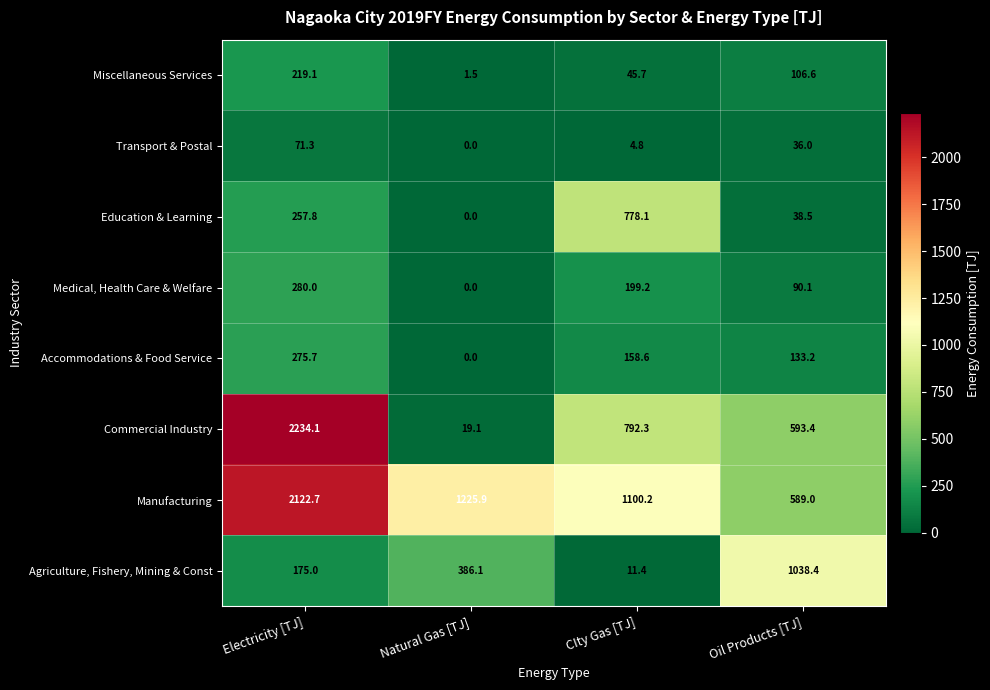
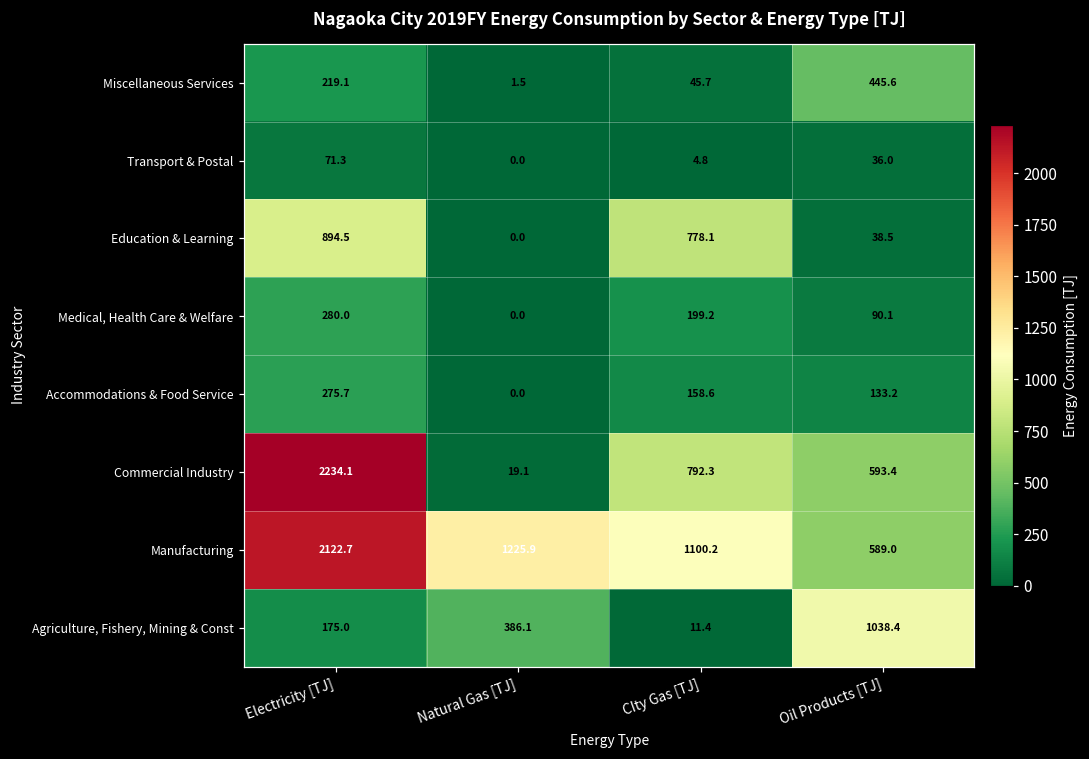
Miscellaneous Services, Oil Products [TJ]: 106.6 -> 445.6
Education & Learning, Electricity [TJ]: 257.8 -> 894.5
